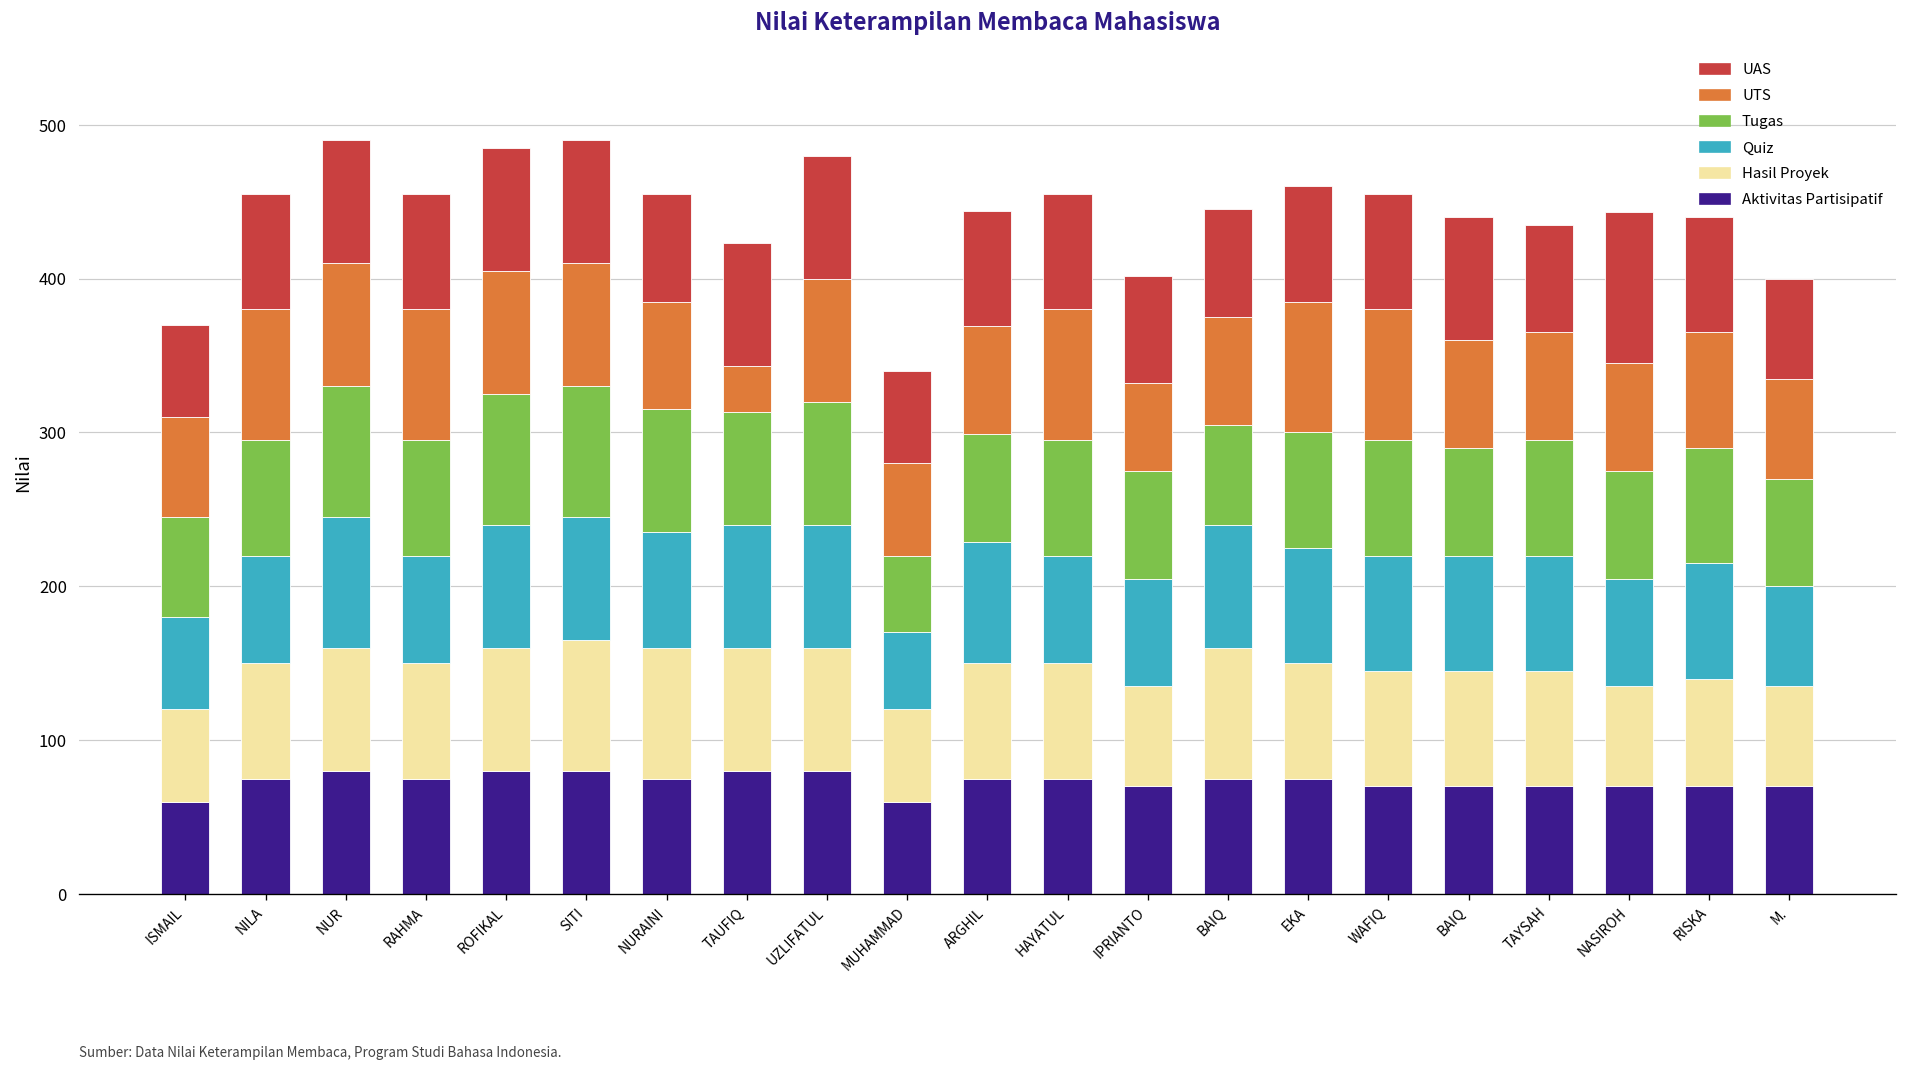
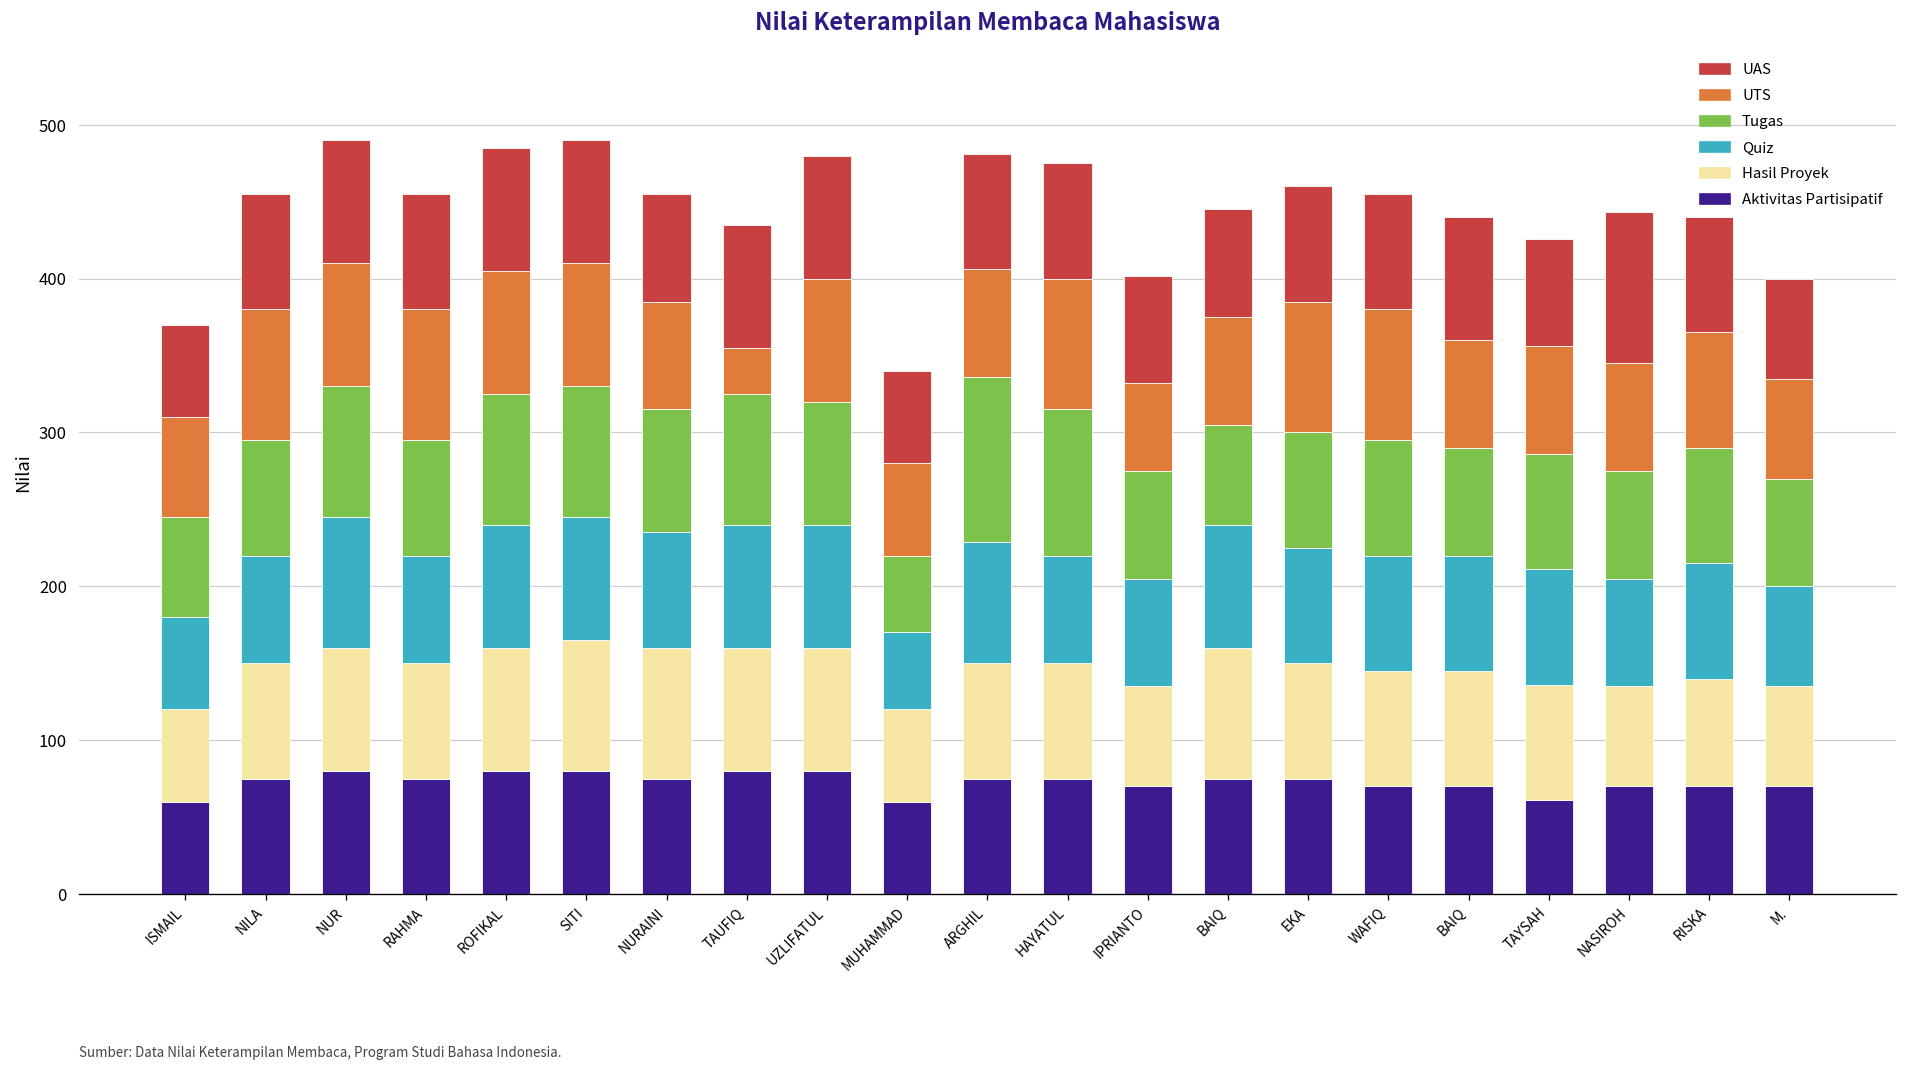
Tugas, TAUFIQ: 73 -> 85
Tugas, ARGHIL: 70 -> 107
Tugas, HAYATUL: 75 -> 95
Aktivitas Partisipatif, TAYSAH: 70 -> 61
